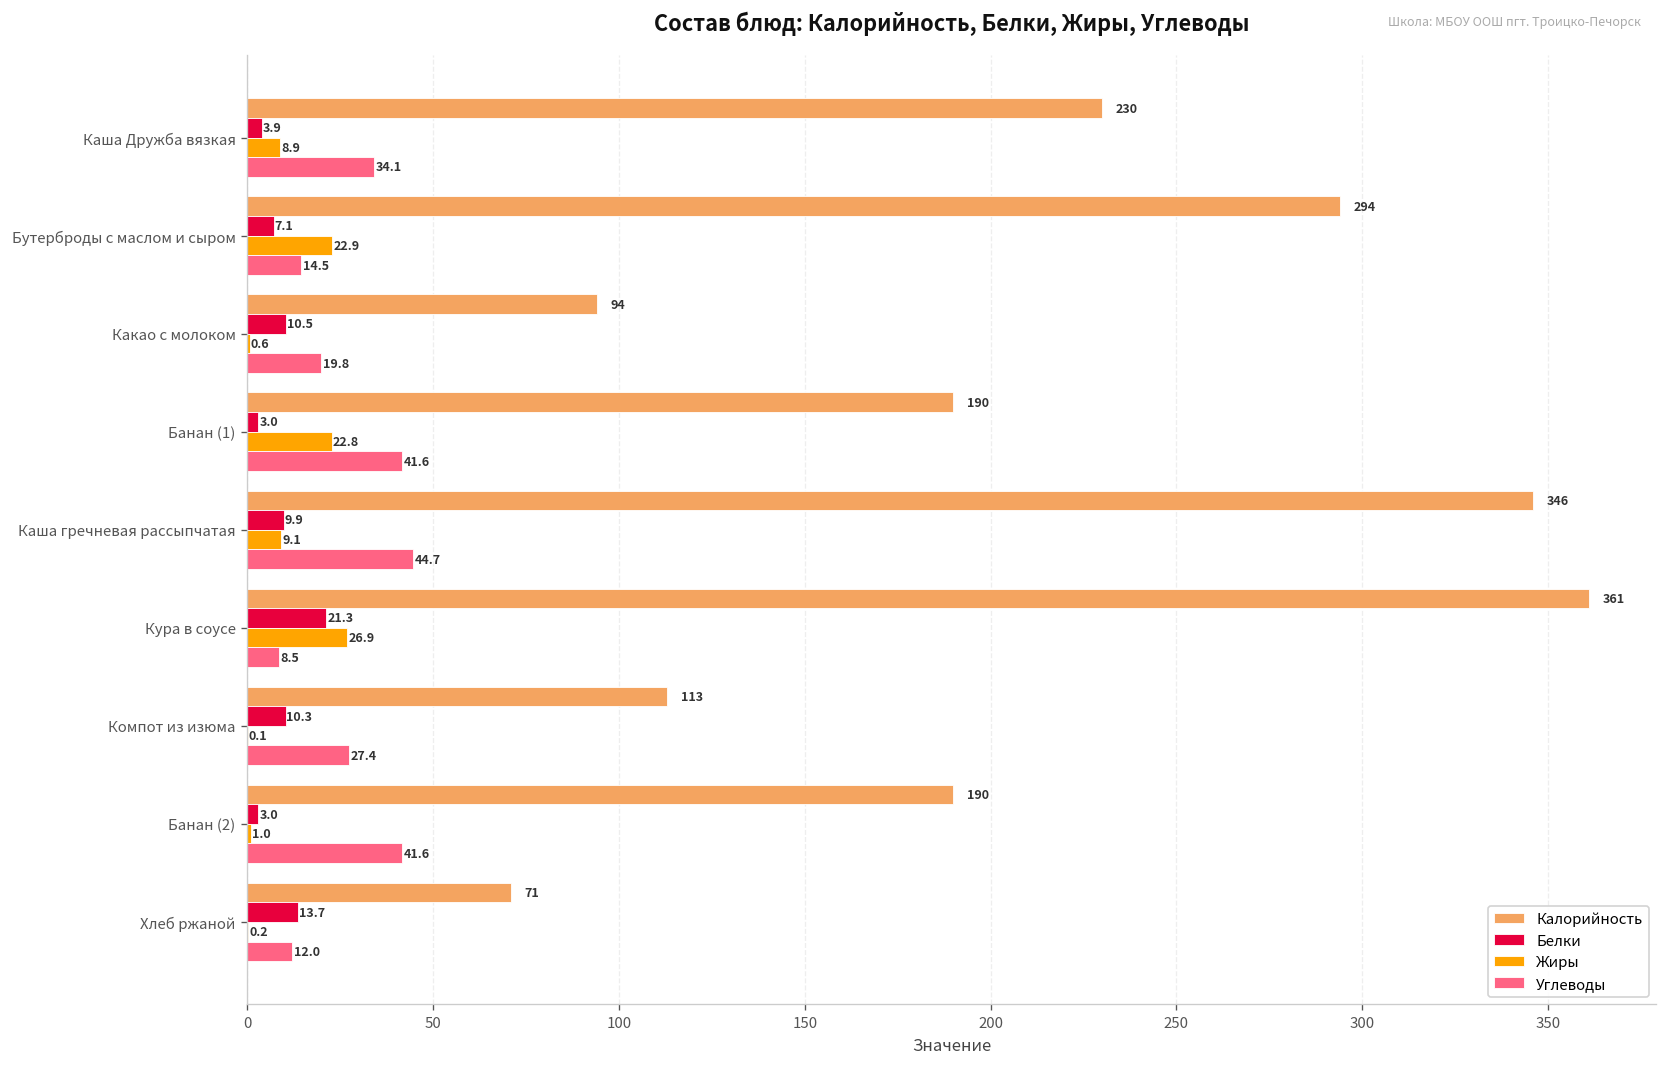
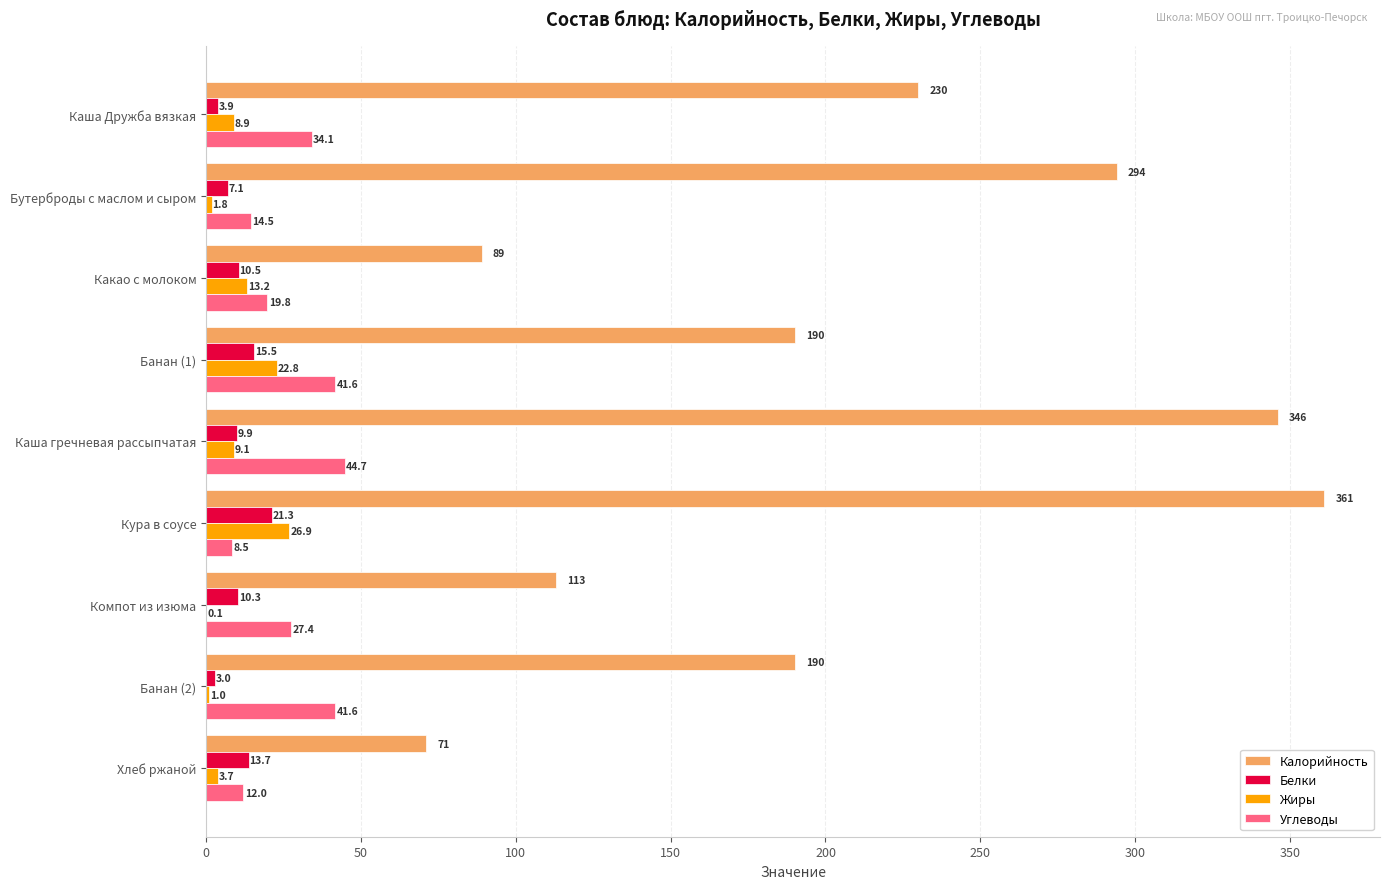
Жиры, Бутерброды с маслом и сыром: 22.9 -> 1.8
Калорийность, Какао с молоком: 94 -> 89
Жиры, Какао с молоком: 0.6 -> 13.2
Белки, Банан (1): 3.0 -> 15.5
Жиры, Хлеб ржаной: 0.2 -> 3.7
